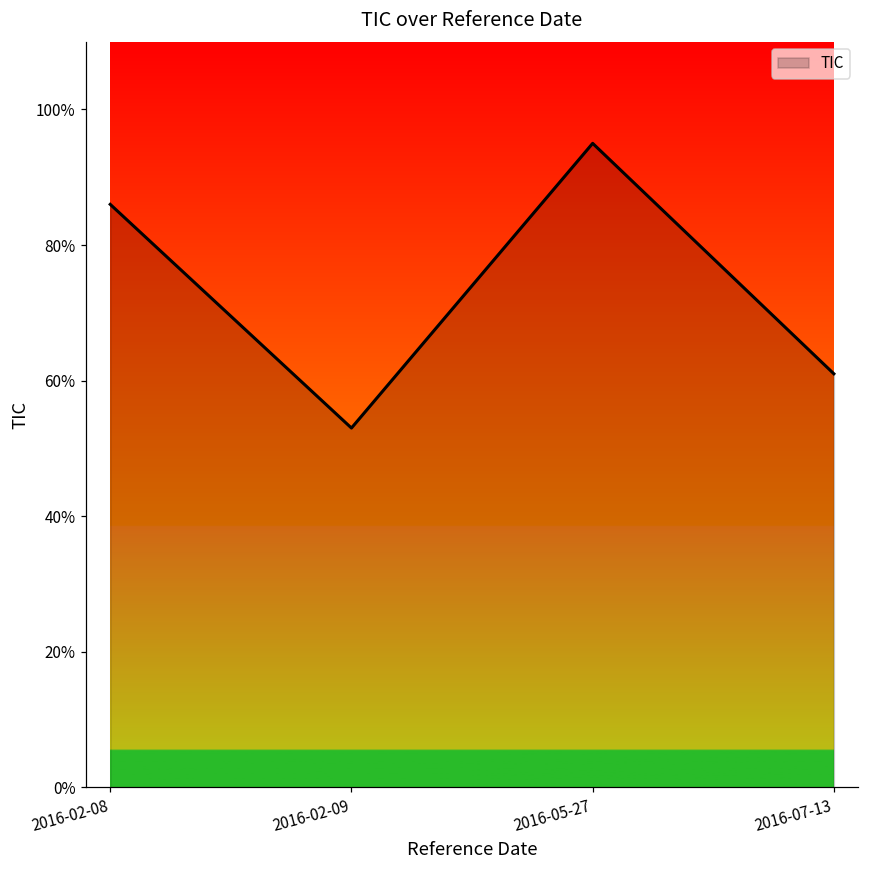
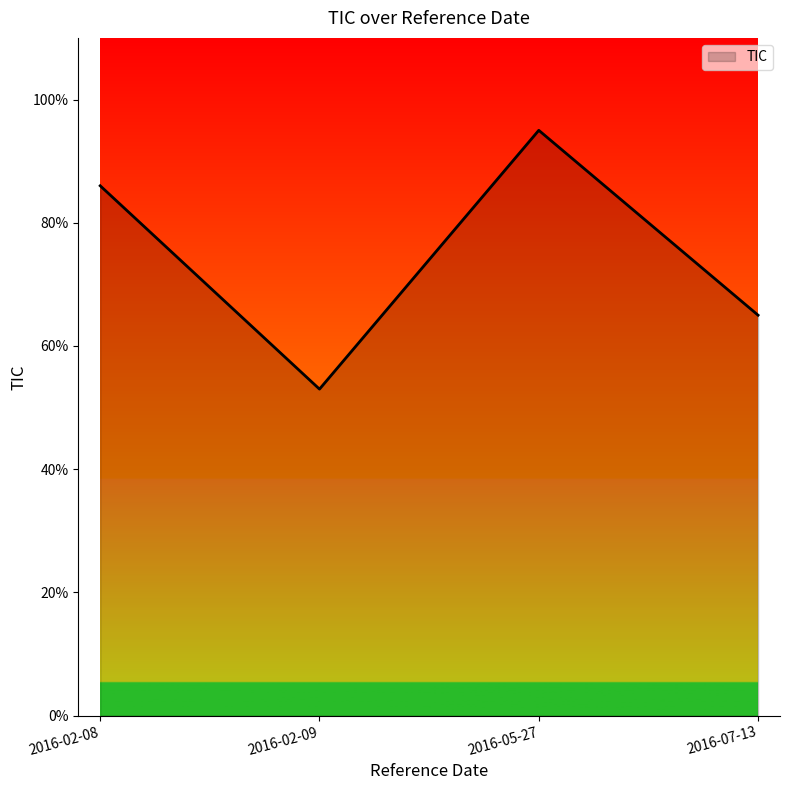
2016-07-13: 61% -> 65%
